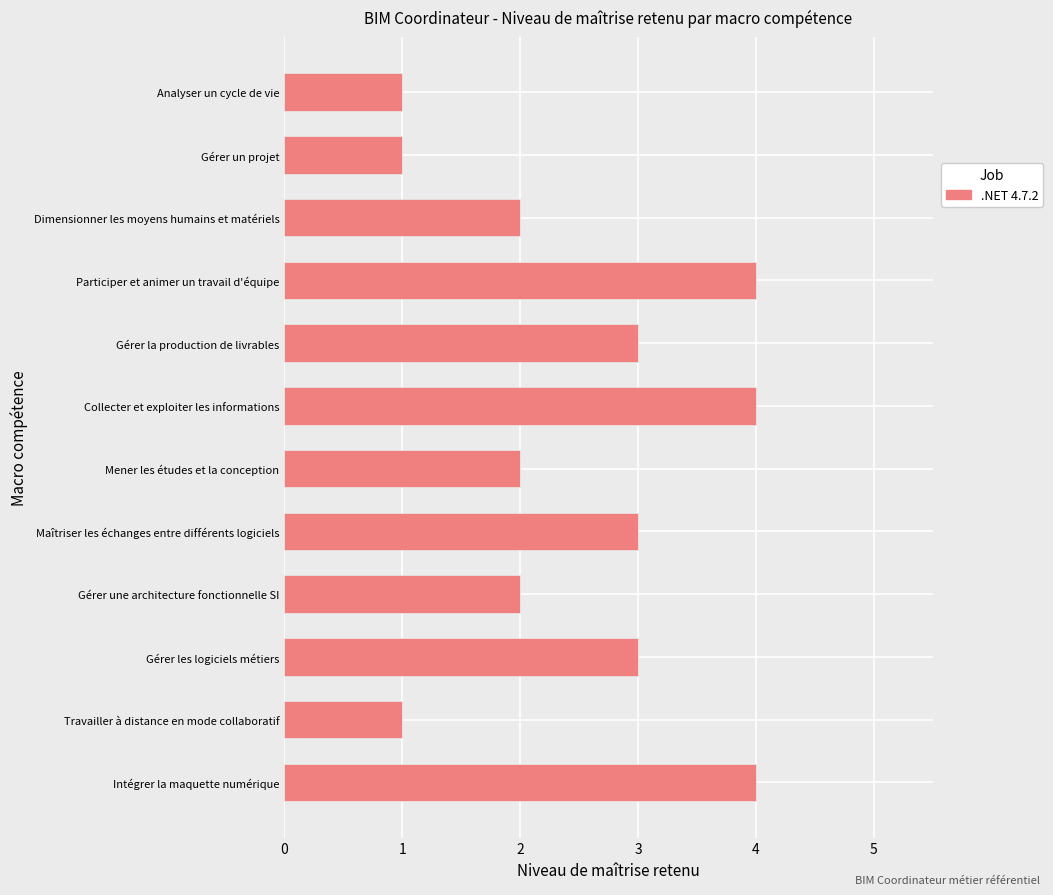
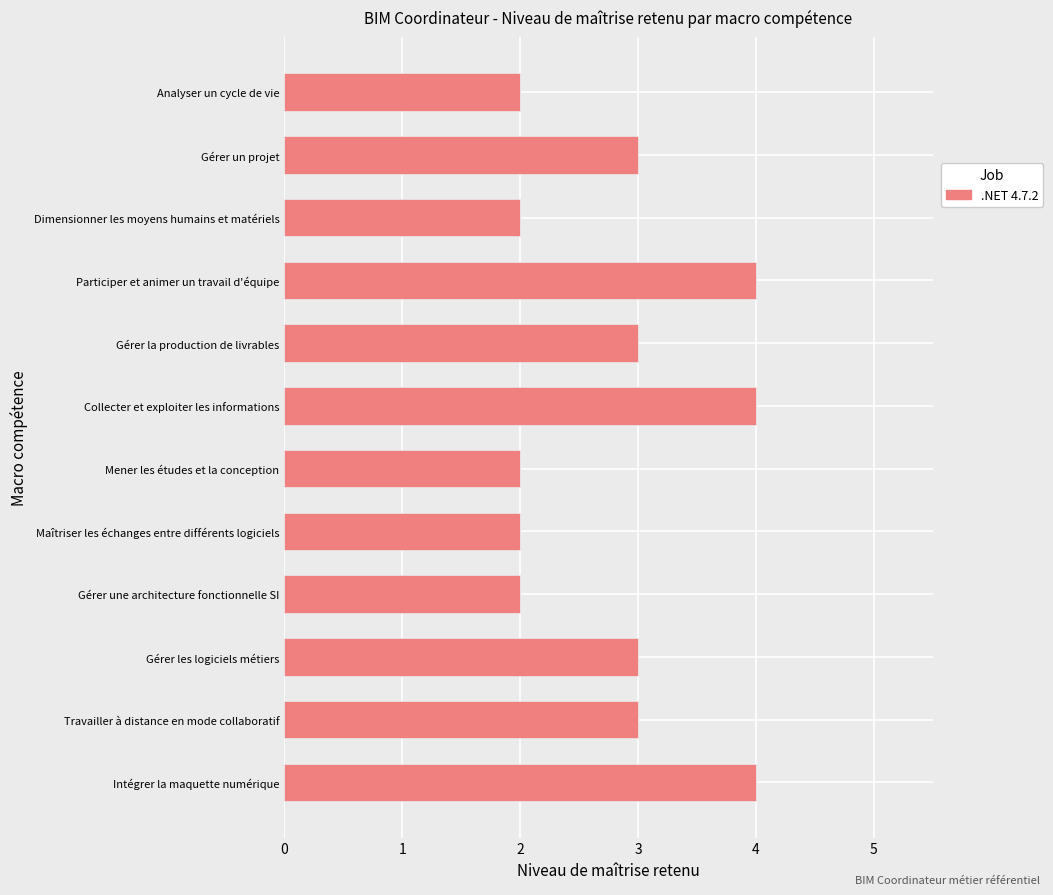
Analyser un cycle de vie: 1 -> 2
Gérer un projet: 1 -> 3
Maîtriser les échanges entre différents logiciels: 3 -> 2
Travailler à distance en mode collaboratif: 1 -> 3
